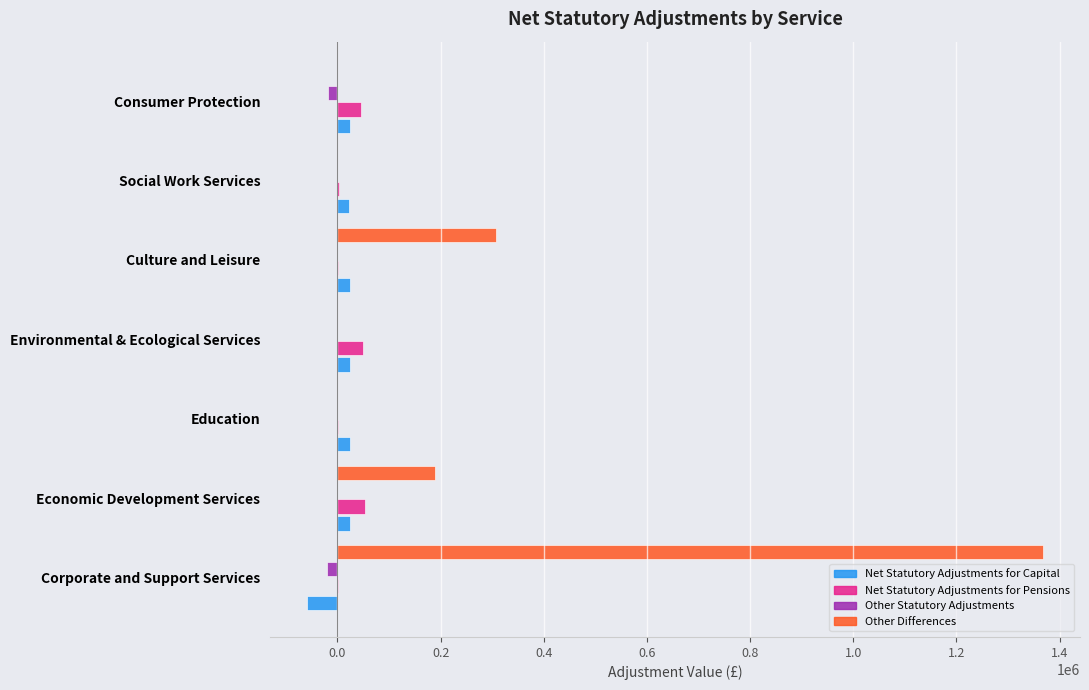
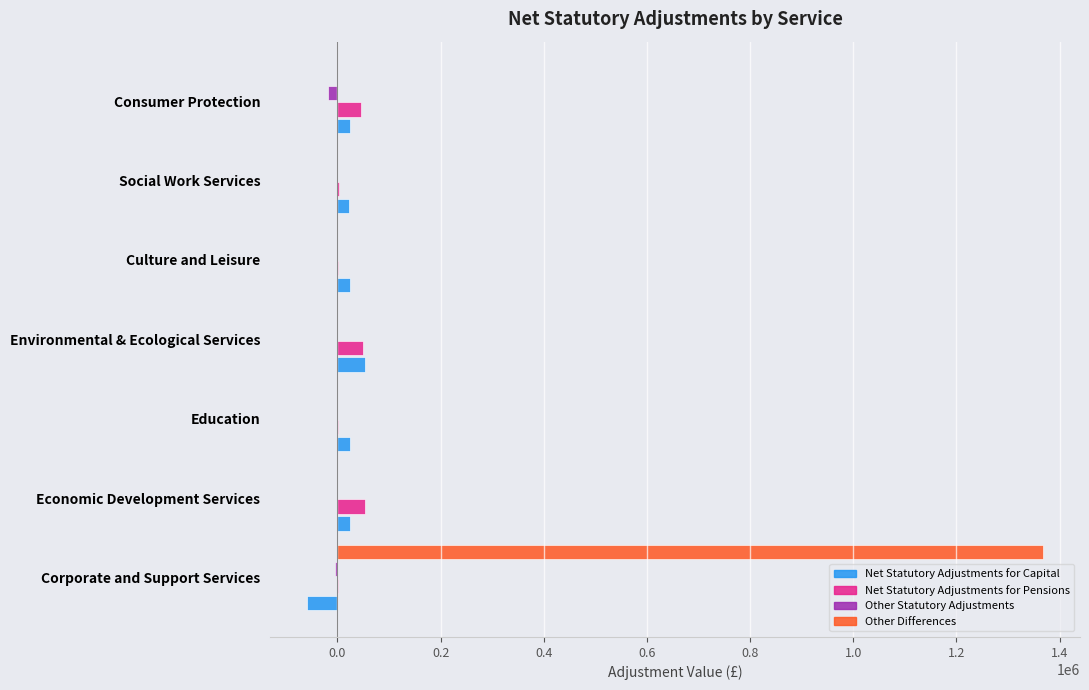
Other Differences, Culture and Leisure: 310000 -> 0
Net Statutory Adjustments for Capital, Environmental & Ecological Services: 20000 -> 50000
Other Differences, Economic Development Services: 190000 -> 0
Other Statutory Adjustments, Corporate and Support Services: -20000 -> 0
